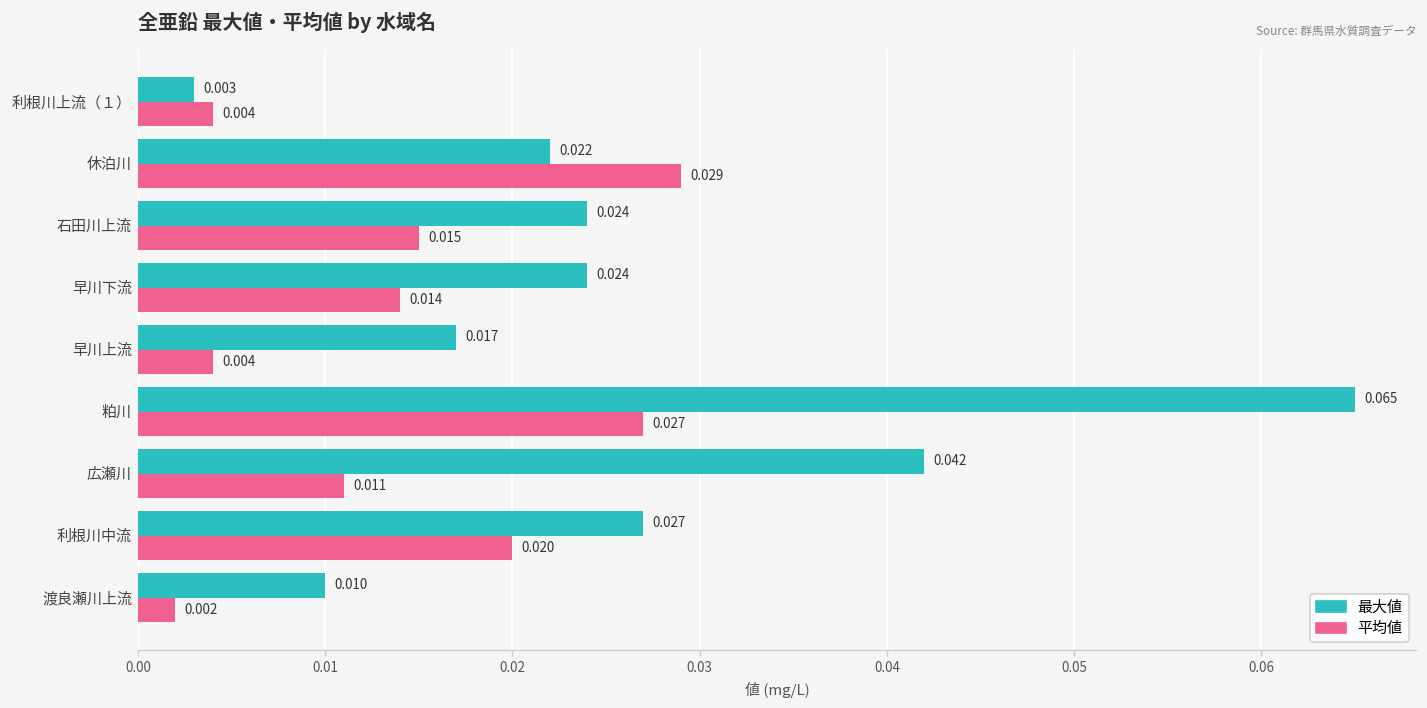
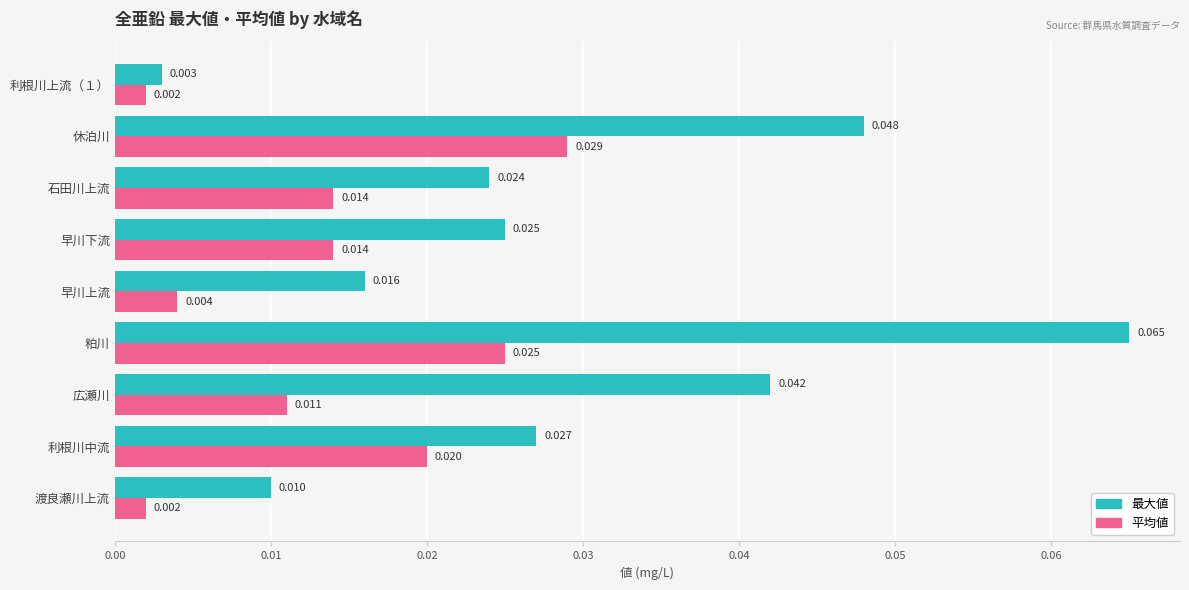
平均値, 利根川上流（１）: 0.004 -> 0.002
最大値, 休泊川: 0.022 -> 0.048
平均値, 石田川上流: 0.015 -> 0.014
最大値, 早川下流: 0.024 -> 0.025
最大値, 早川上流: 0.017 -> 0.016
平均値, 粕川: 0.027 -> 0.025
